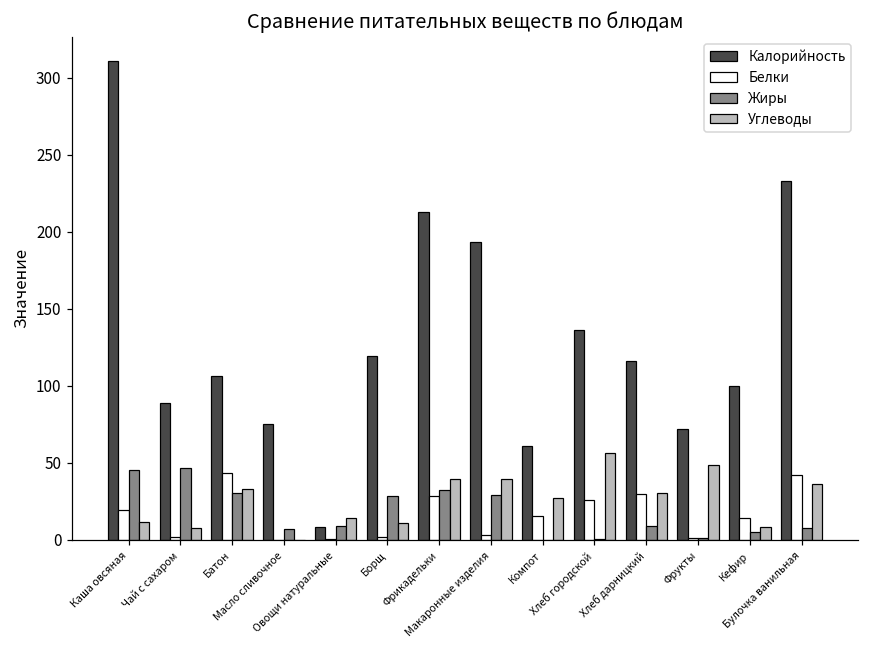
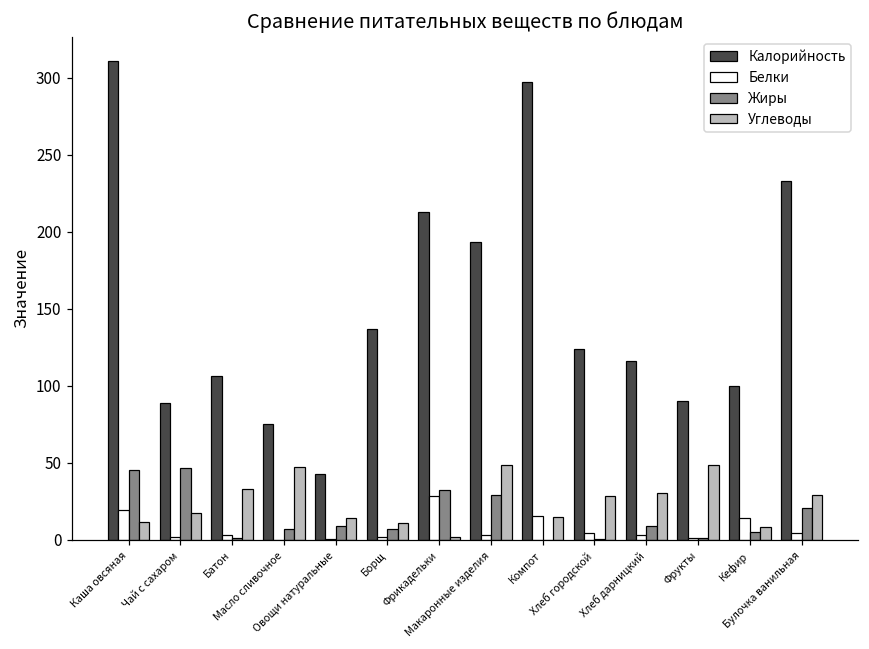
Углеводы, Чай с сахаром: 7 -> 17
Белки, Батон: 43 -> 3
Жиры, Батон: 30 -> 1
Углеводы, Масло сливочное: 0 -> 47
Калорийность, Овощи натуральные: 8 -> 43
Калорийность, Борщ: 119 -> 137
Жиры, Борщ: 29 -> 7
Углеводы, Фрикадельки: 40 -> 2
Углеводы, Макаронные изделия: 39 -> 48
Калорийность, Компот: 61 -> 297
Углеводы, Компот: 27 -> 15
Калорийность, Хлеб городской: 136 -> 124
Белки, Хлеб городской: 26 -> 4
Углеводы, Хлеб городской: 56 -> 28
Белки, Хлеб дарницкий: 30 -> 3
Калорийность, Фрукты: 72 -> 90
Белки, Булочка ванильная: 42 -> 5
Жиры, Булочка ванильная: 8 -> 20
Углеводы, Булочка ванильная: 36 -> 29
